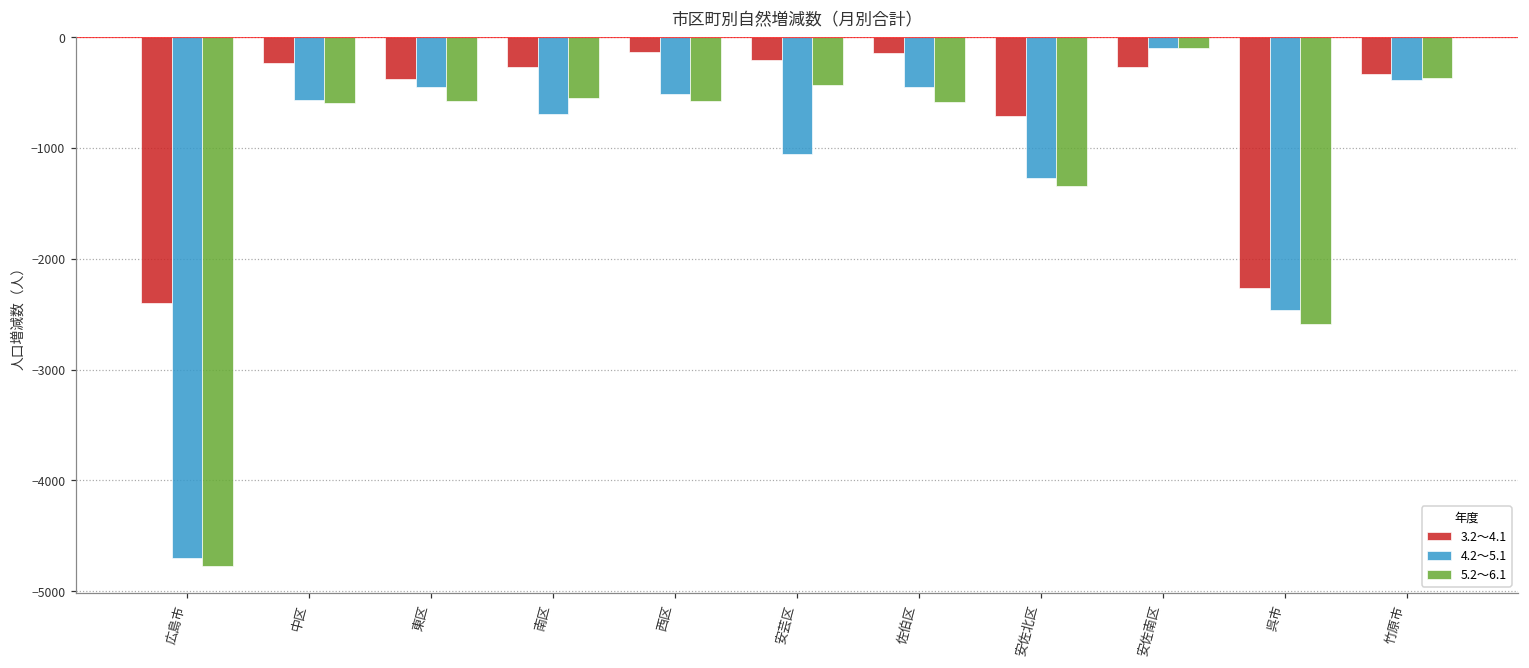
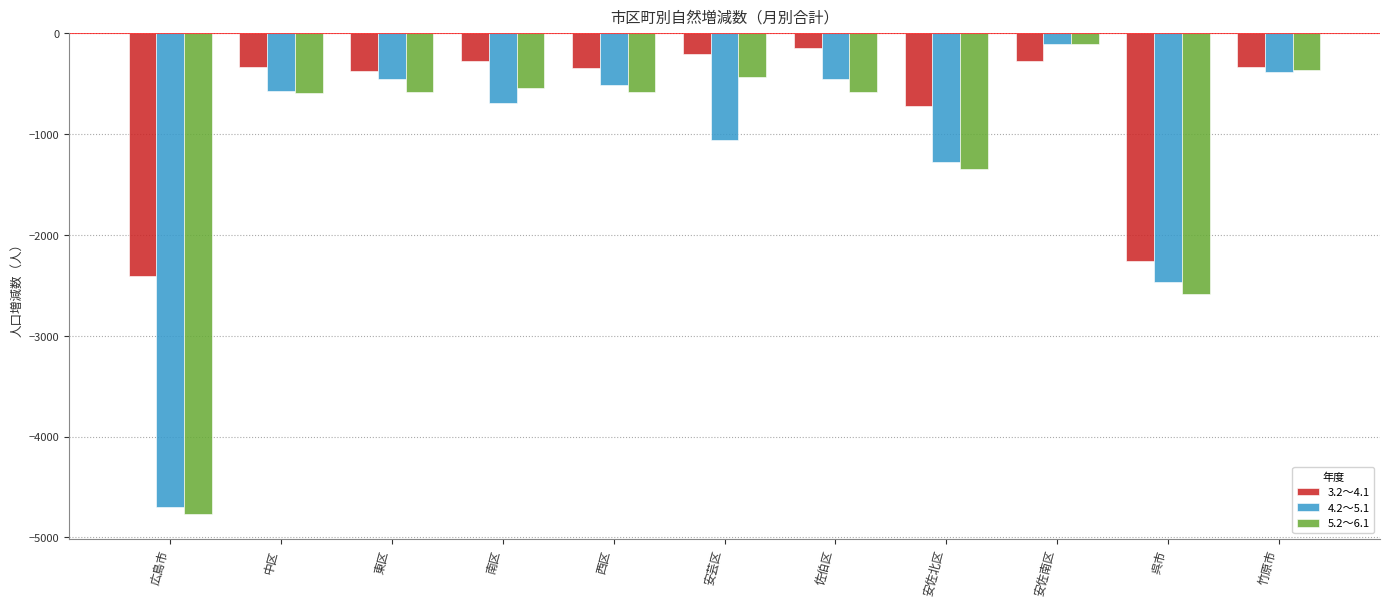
3.2～4.1, 中区: -240 -> -330
3.2～4.1, 西区: -140 -> -340
